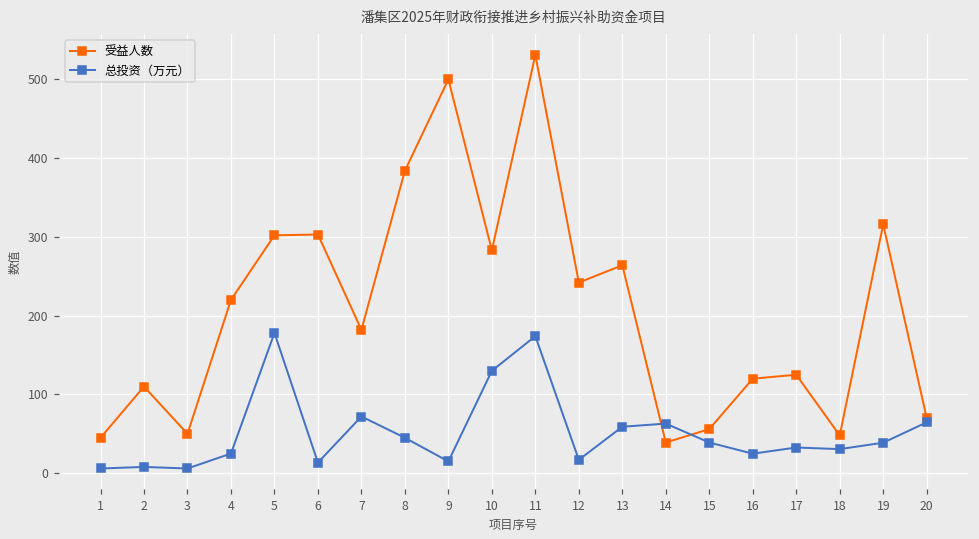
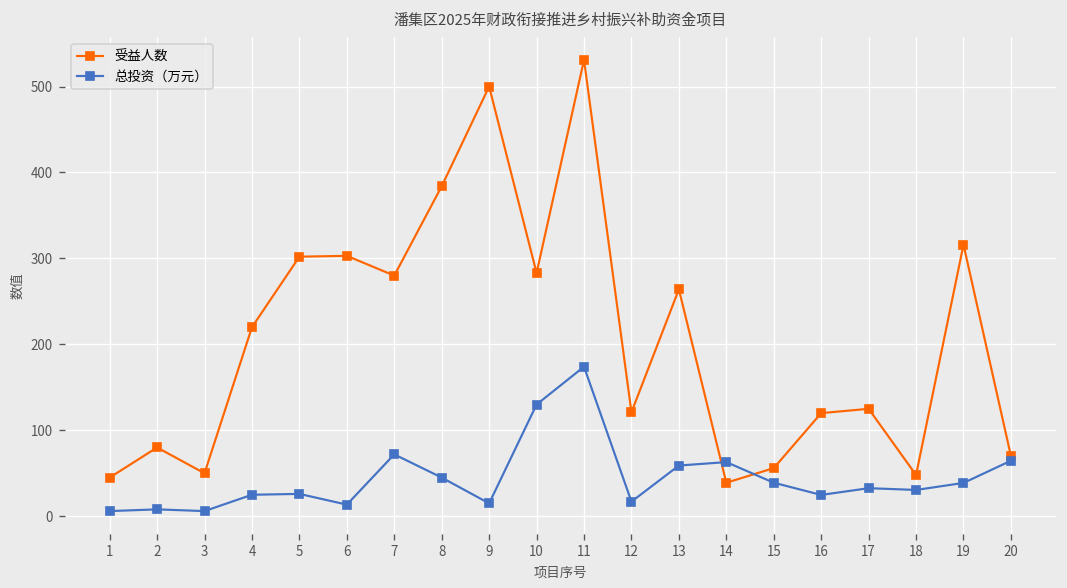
受益人数, 2: 110 -> 80
总投资（万元）, 5: 180 -> 30
受益人数, 7: 180 -> 280
受益人数, 12: 240 -> 120
